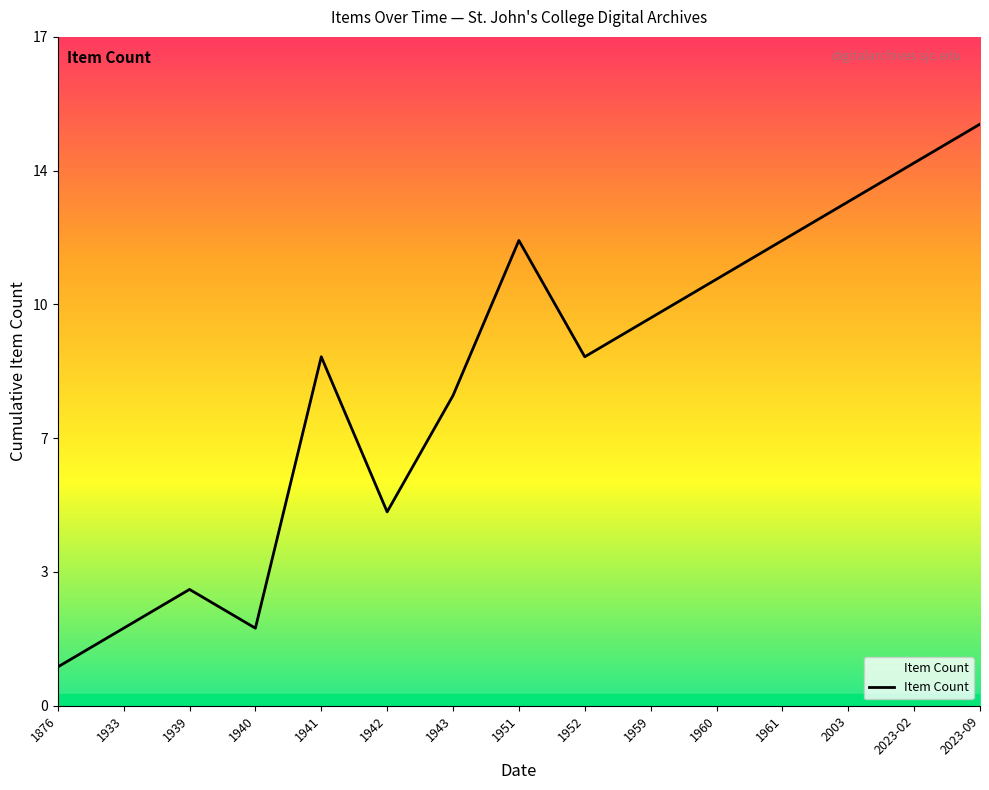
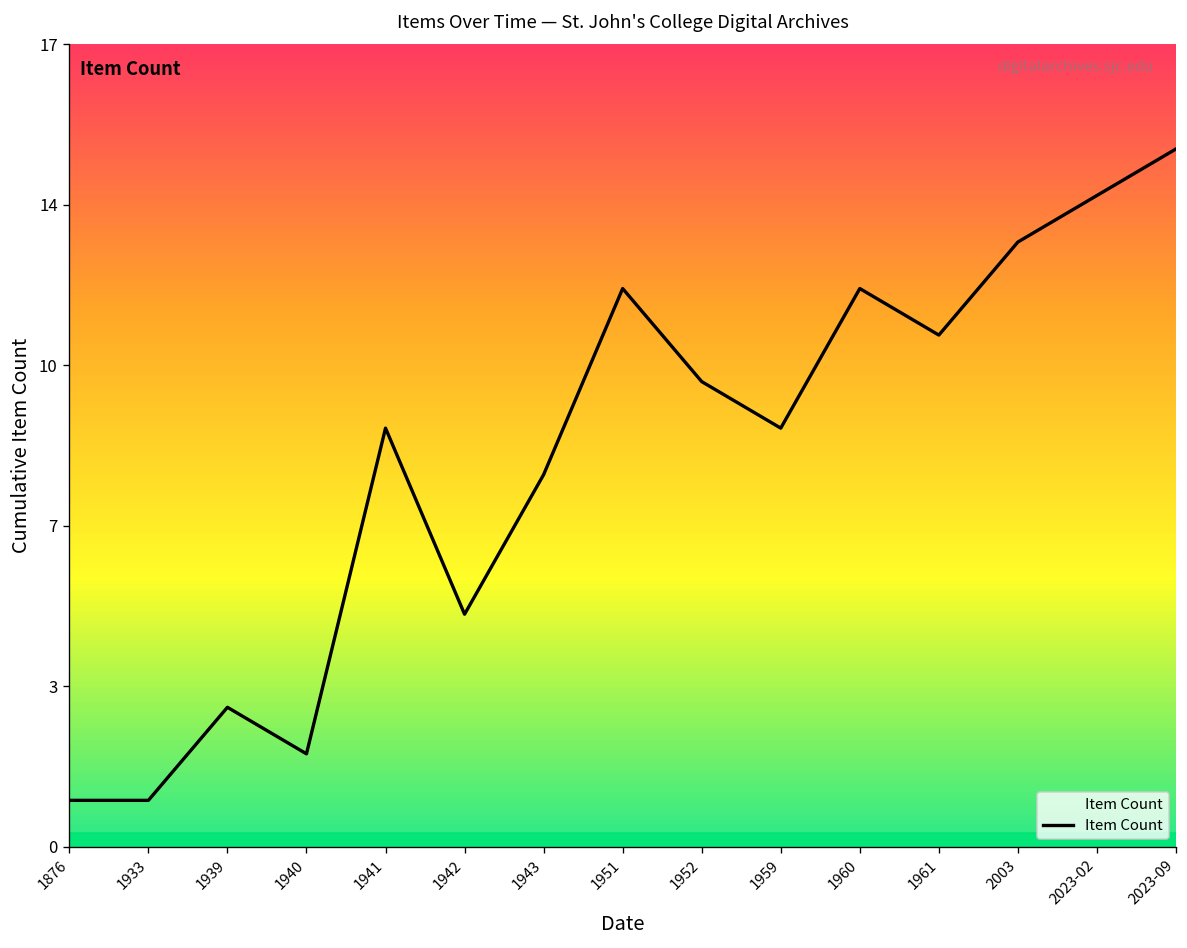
1933: 2 -> 1
1952: 9 -> 10
1959: 10 -> 9
1960: 11 -> 12
1961: 12 -> 11
